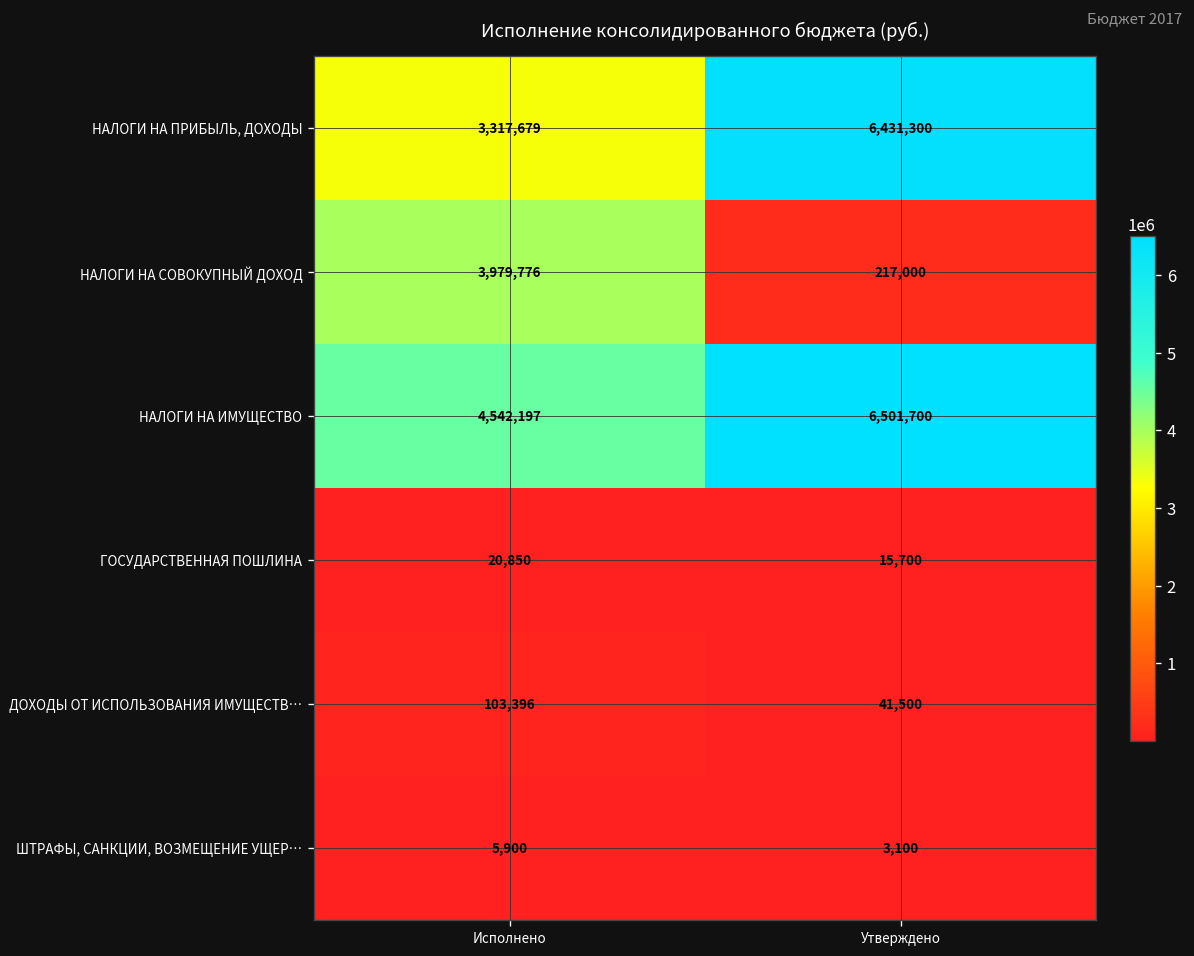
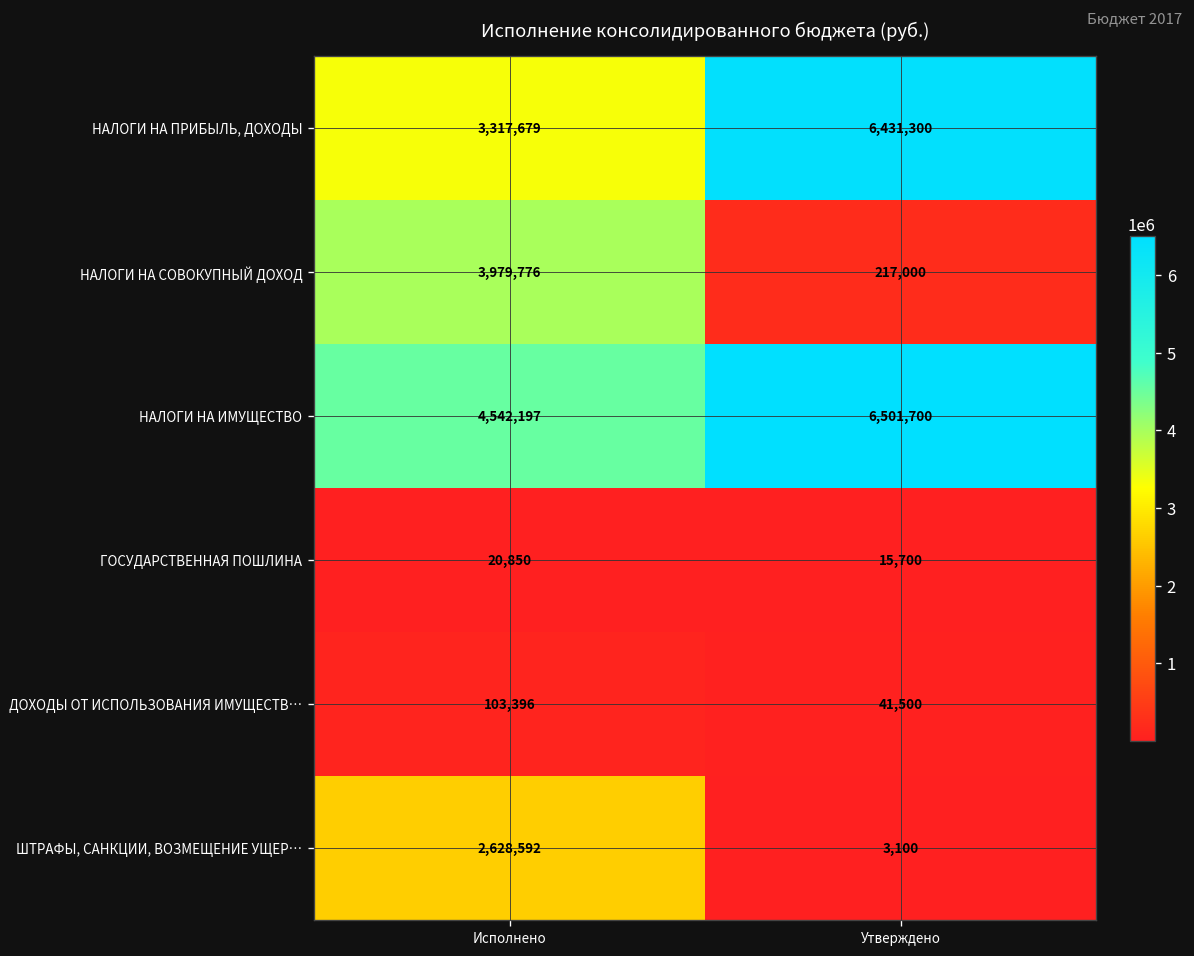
ШТРАФЫ, САНКЦИИ, ВОЗМЕЩЕНИЕ УЩЕР…, Исполнено: 5,900 -> 2,628,592
